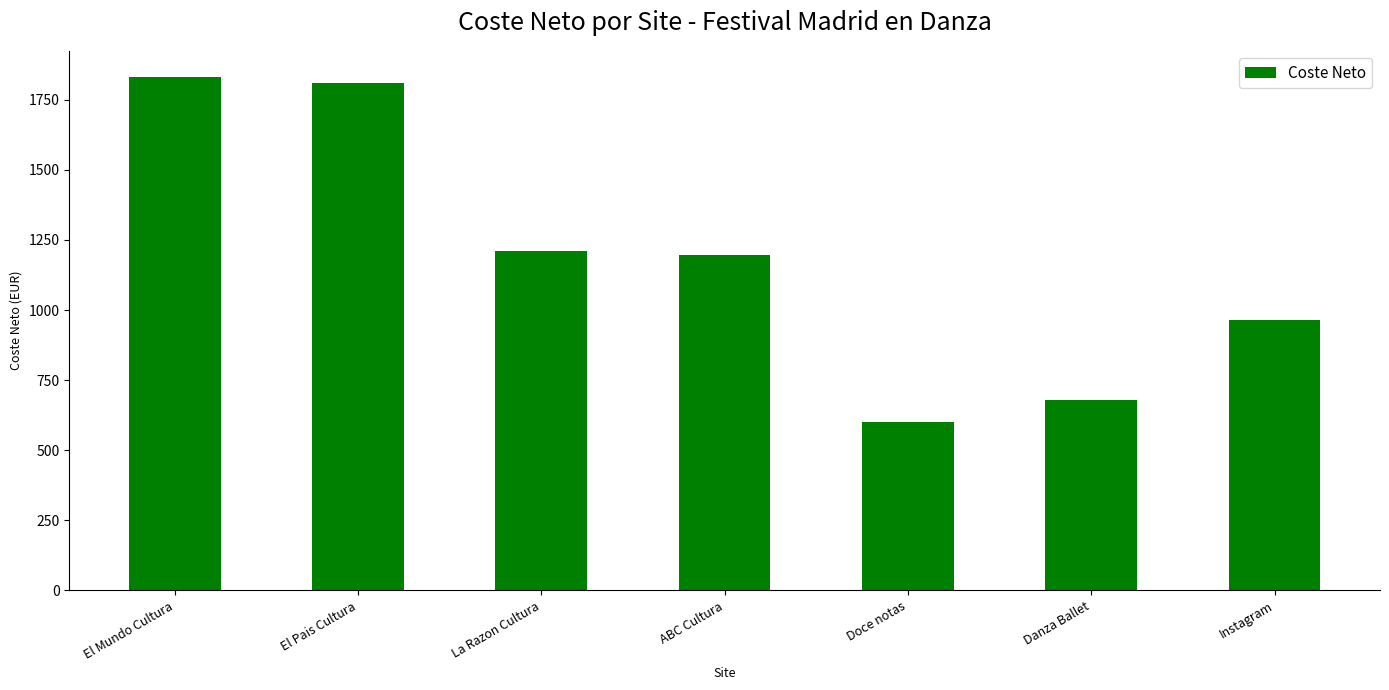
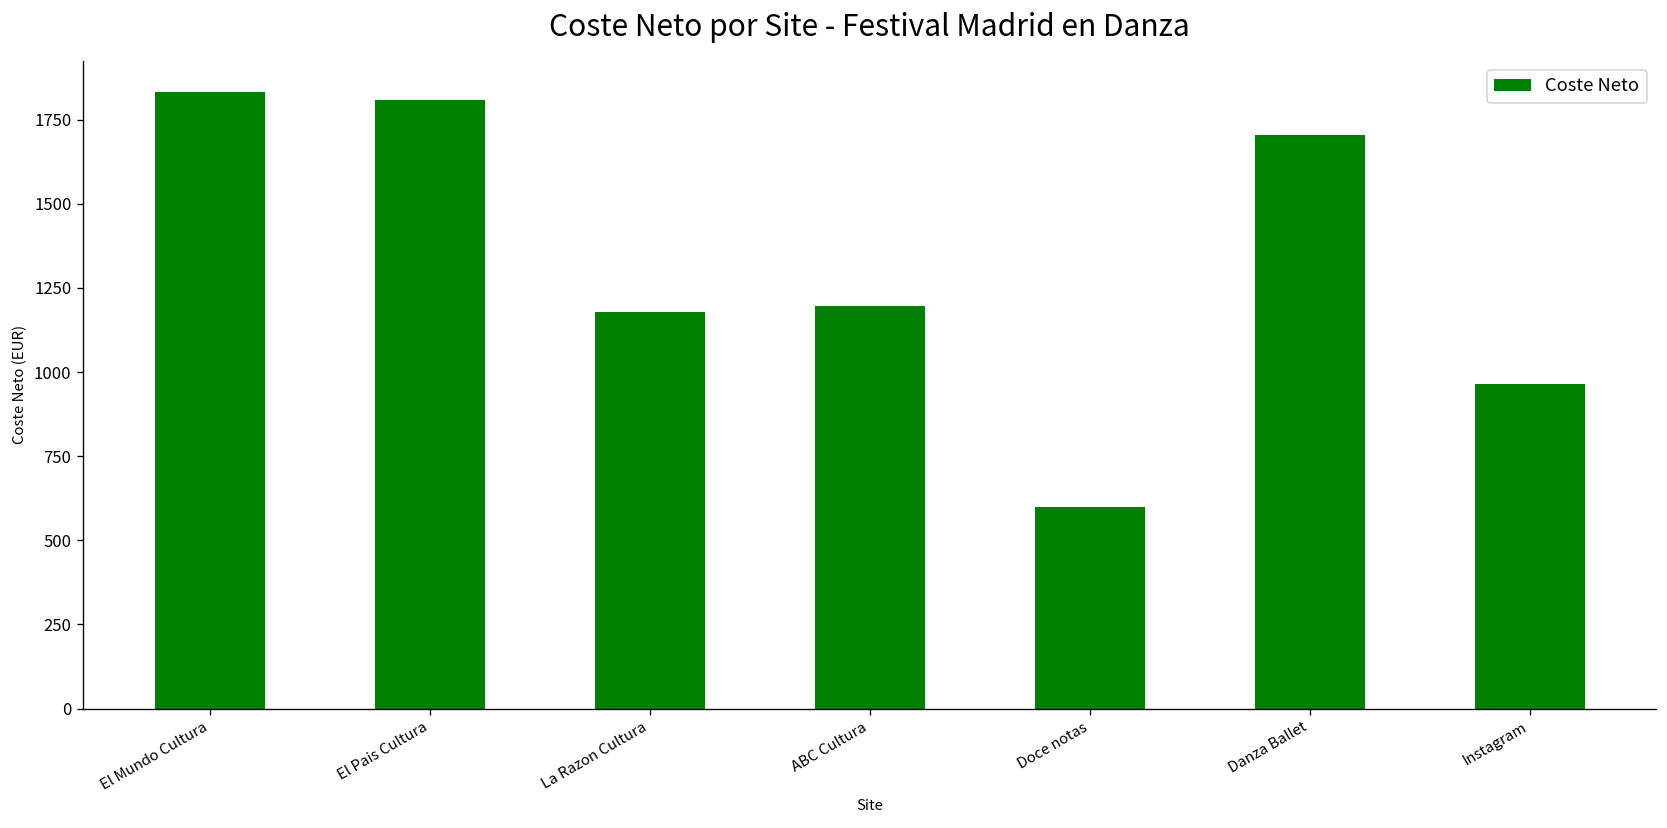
La Razon Cultura: 1210 -> 1180
Danza Ballet: 680 -> 1710
